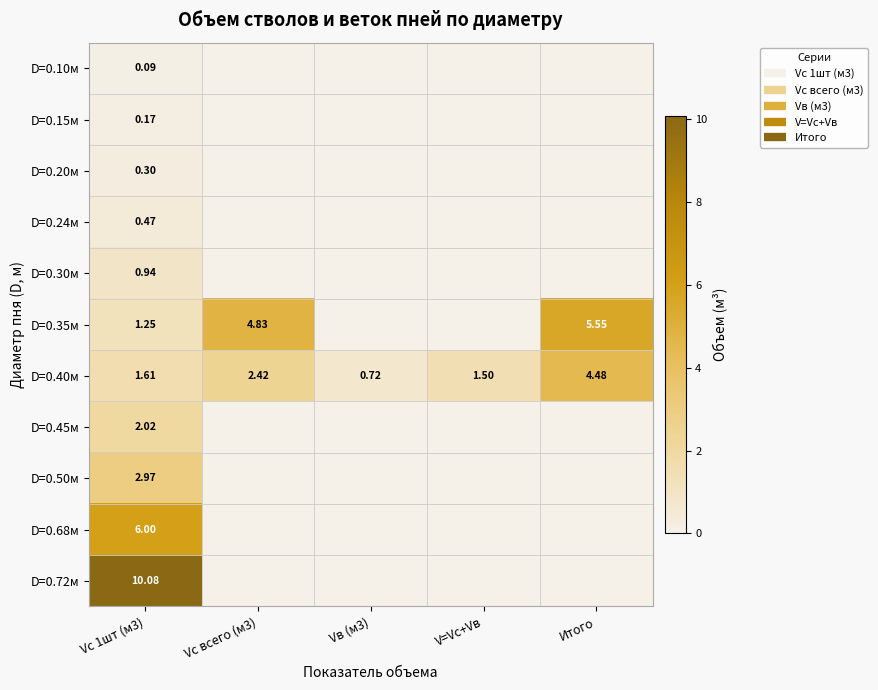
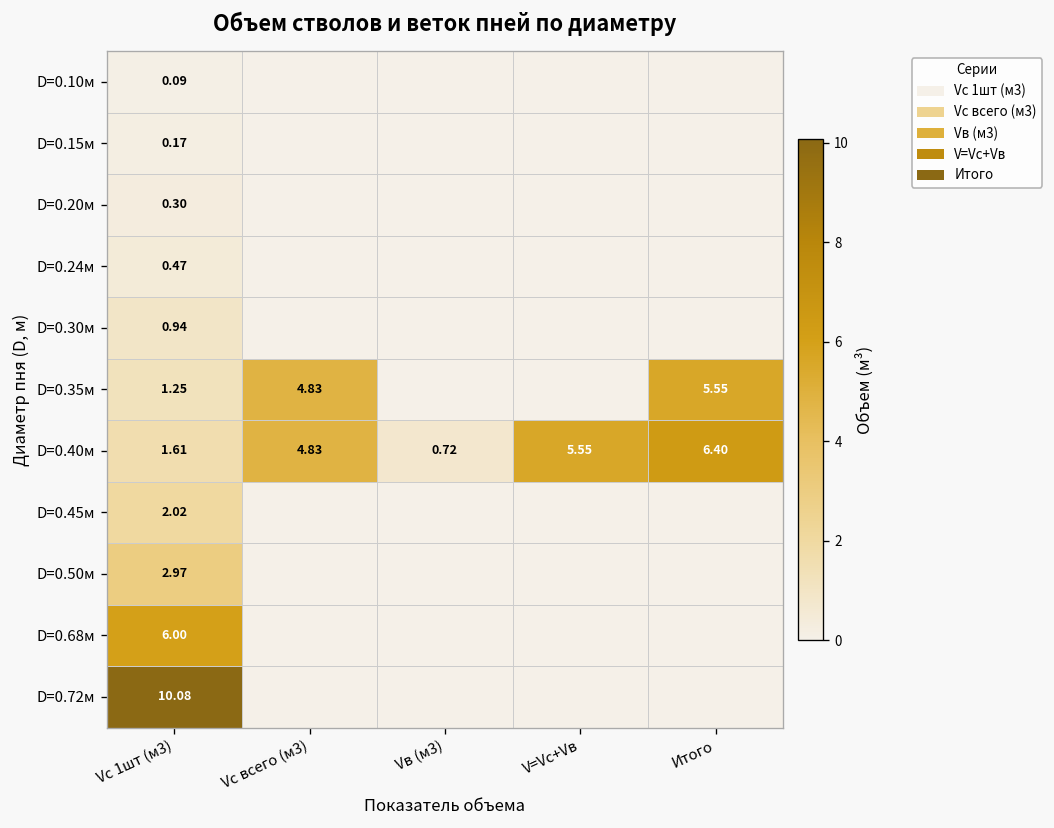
D=0.40м, Vc всего (м3): 2.42 -> 4.83
D=0.40м, V=Vc+Vв: 1.50 -> 5.55
D=0.40м, Итого: 4.48 -> 6.40
